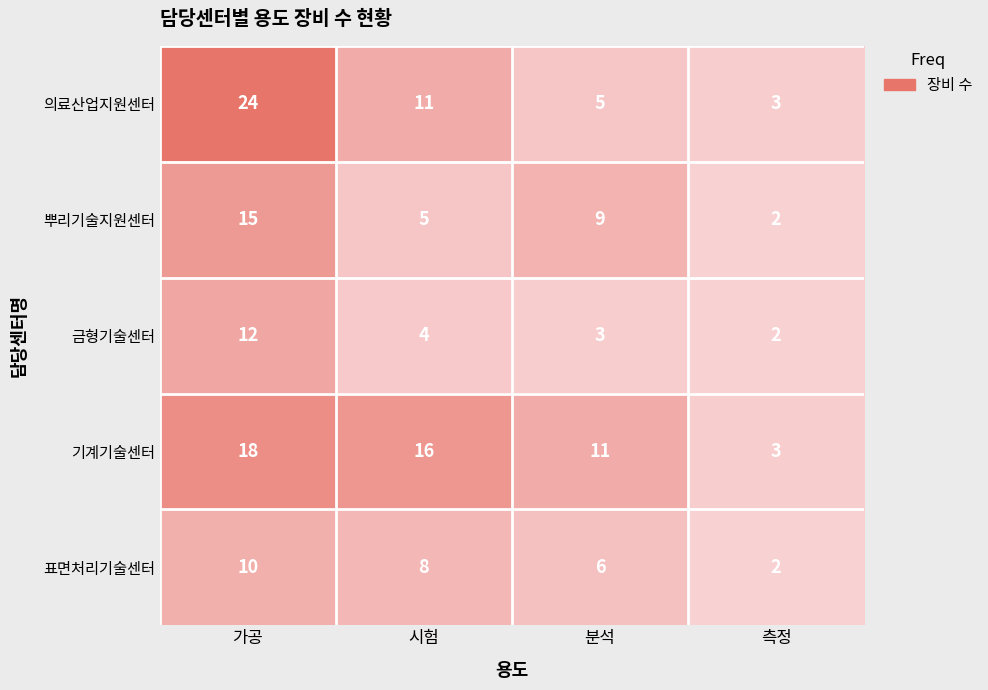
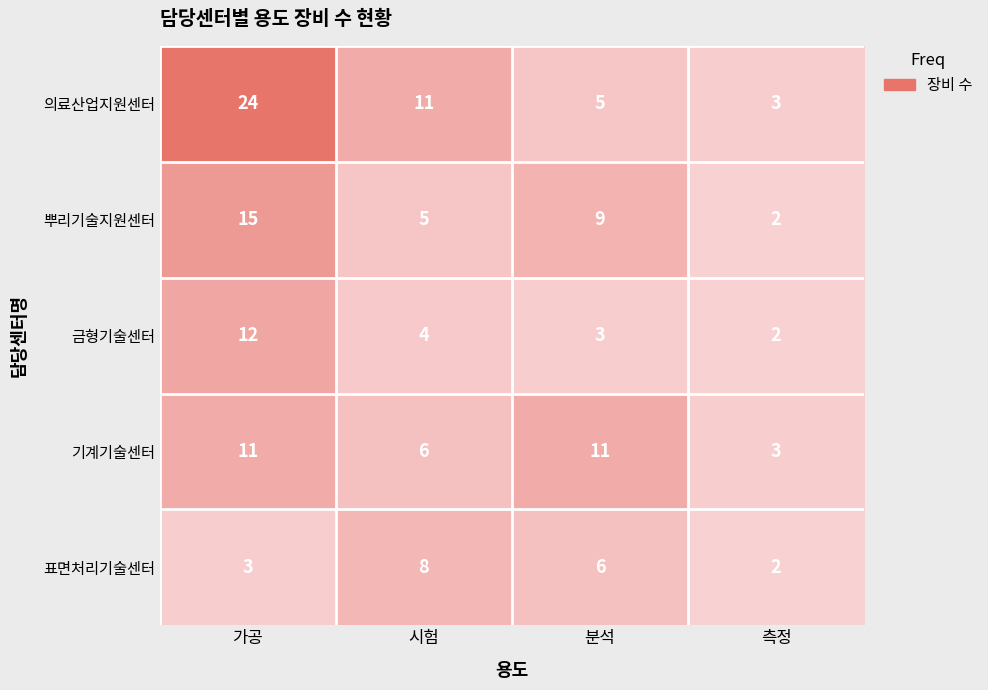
기계기술센터, 가공: 18 -> 11
기계기술센터, 시험: 16 -> 6
표면처리기술센터, 가공: 10 -> 3
